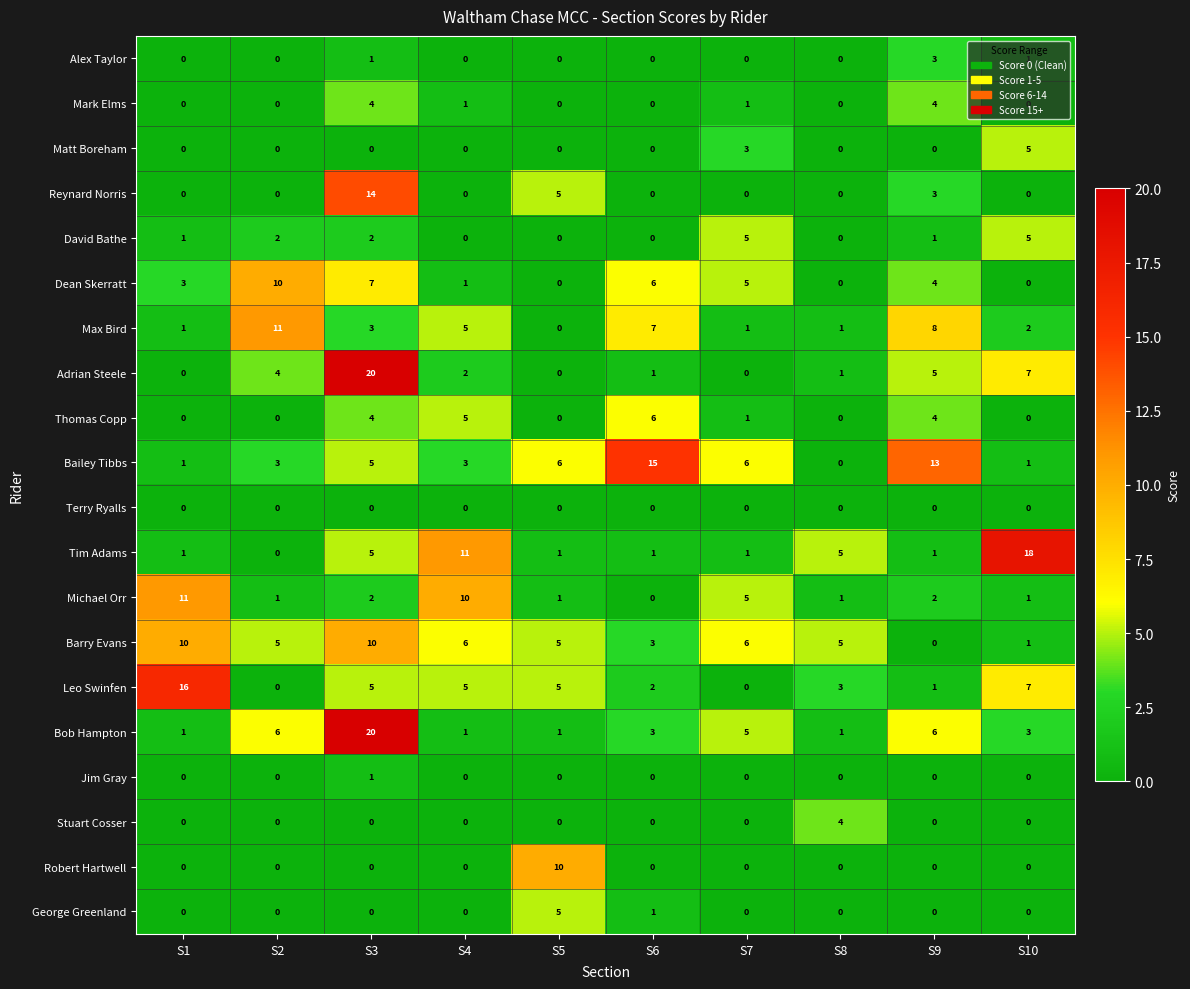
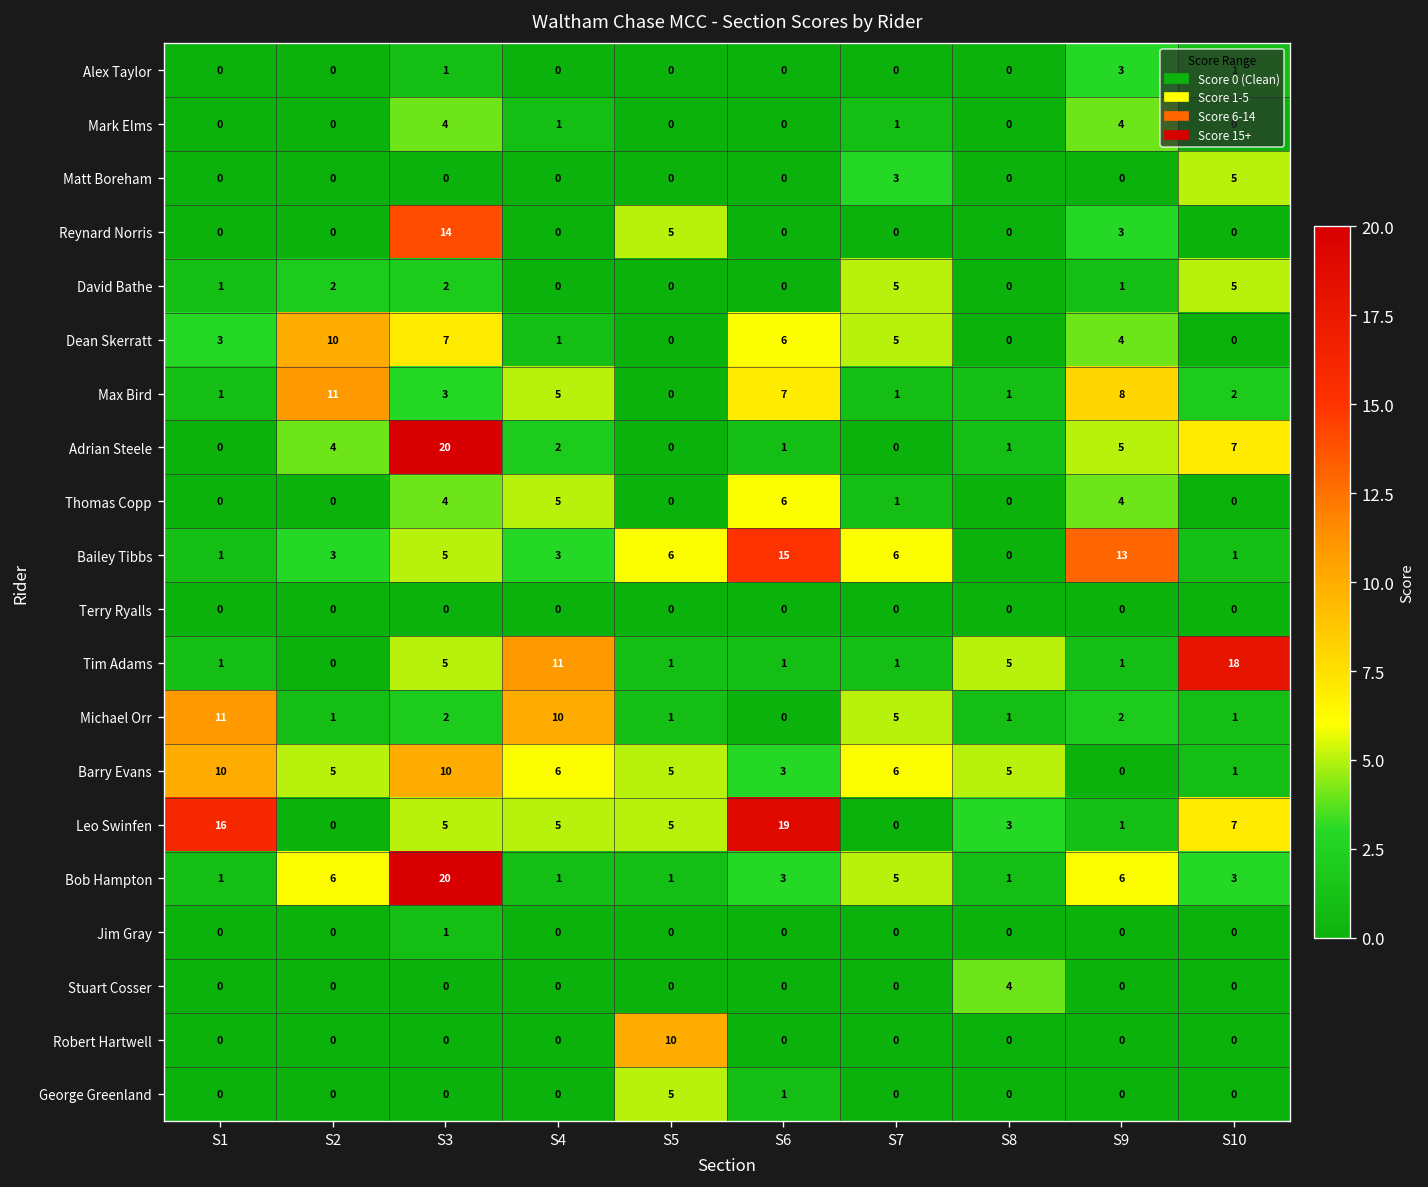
Leo Swinfen, S6: 2 -> 19
